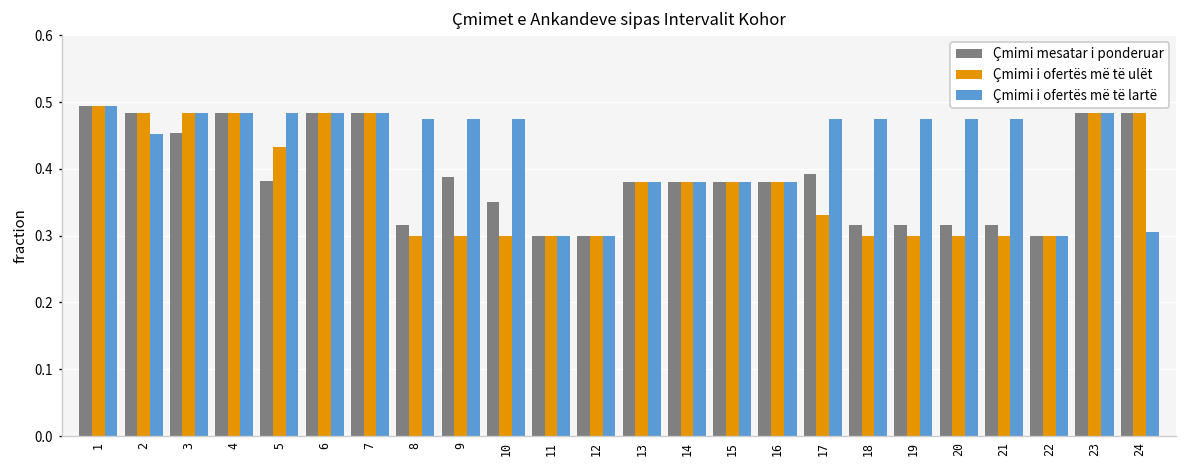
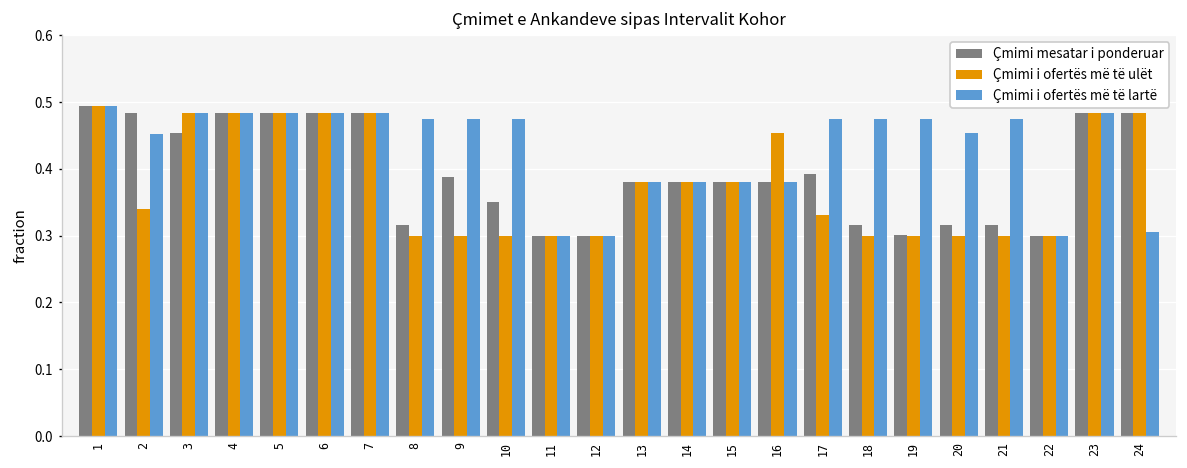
Çmimi i ofertës më të ulët, 2: 0.48 -> 0.34
Çmimi mesatar i ponderuar, 5: 0.38 -> 0.48
Çmimi i ofertës më të ulët, 5: 0.43 -> 0.48
Çmimi i ofertës më të ulët, 16: 0.38 -> 0.45
Çmimi mesatar i ponderuar, 19: 0.32 -> 0.30
Çmimi i ofertës më të lartë, 20: 0.47 -> 0.45
